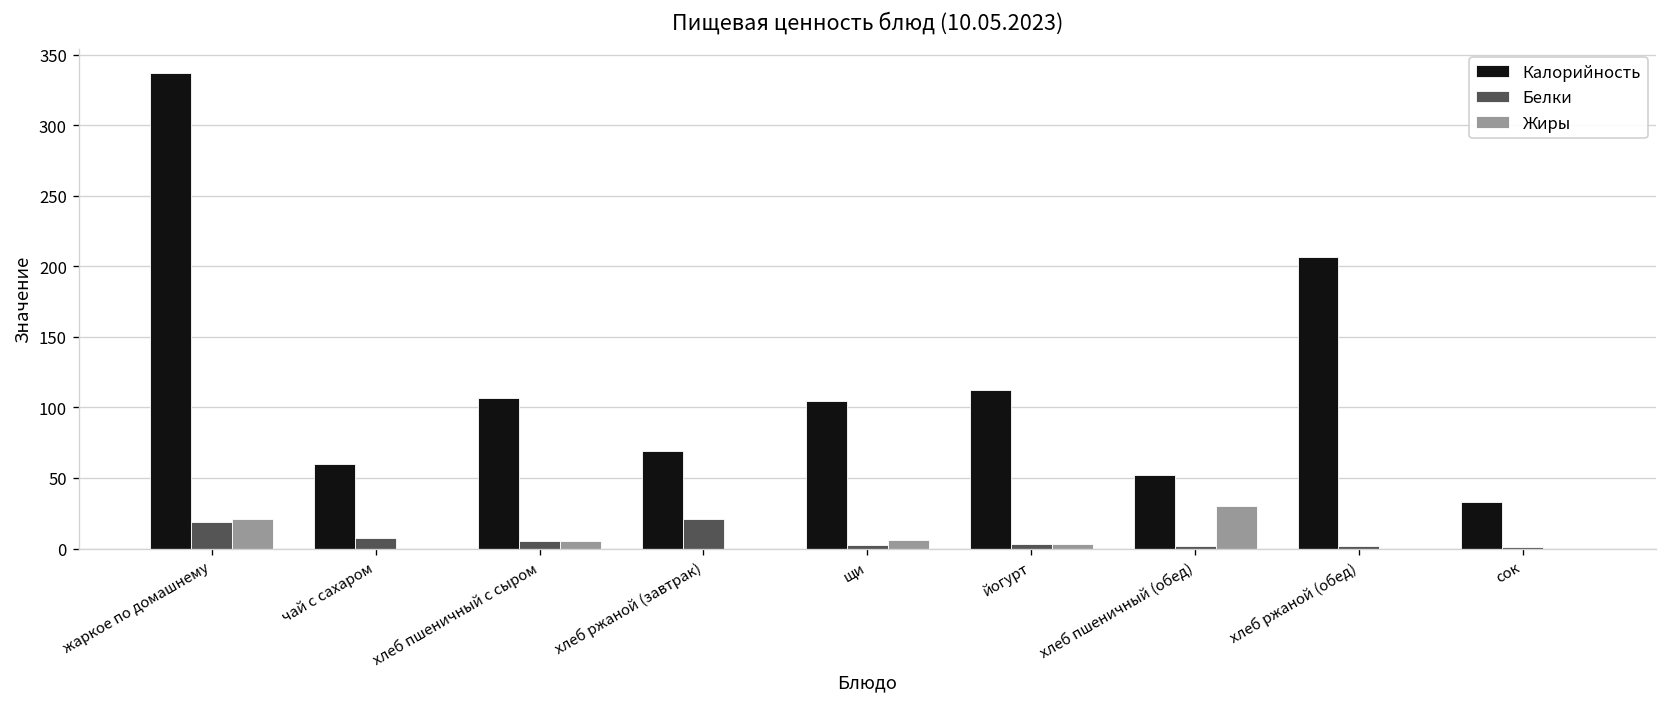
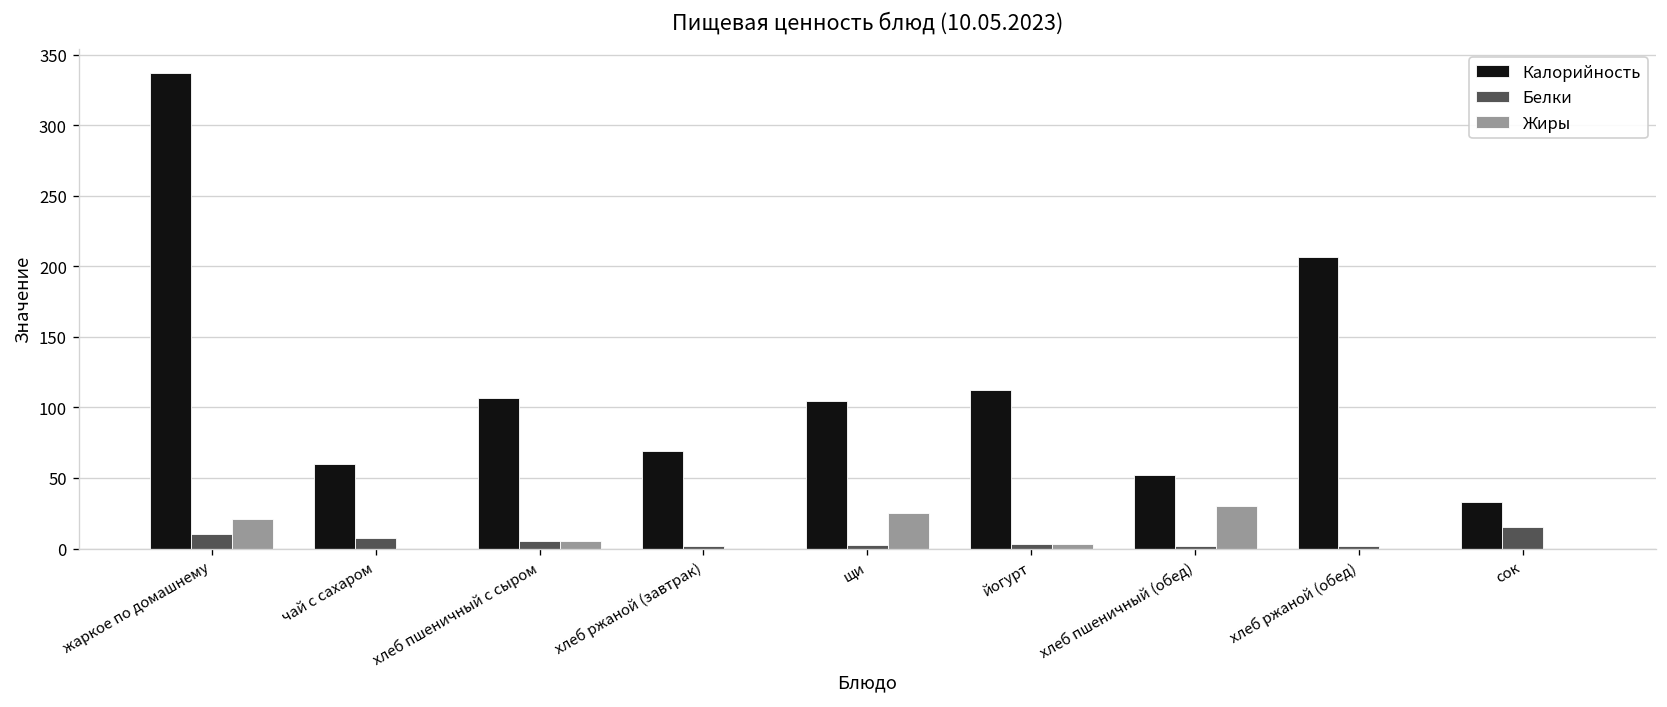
Белки, жаркое по домашнему: 19 -> 11
Белки, хлеб ржаной (завтрак): 21 -> 2
Жиры, щи: 6 -> 25
Белки, сок: 1 -> 15
